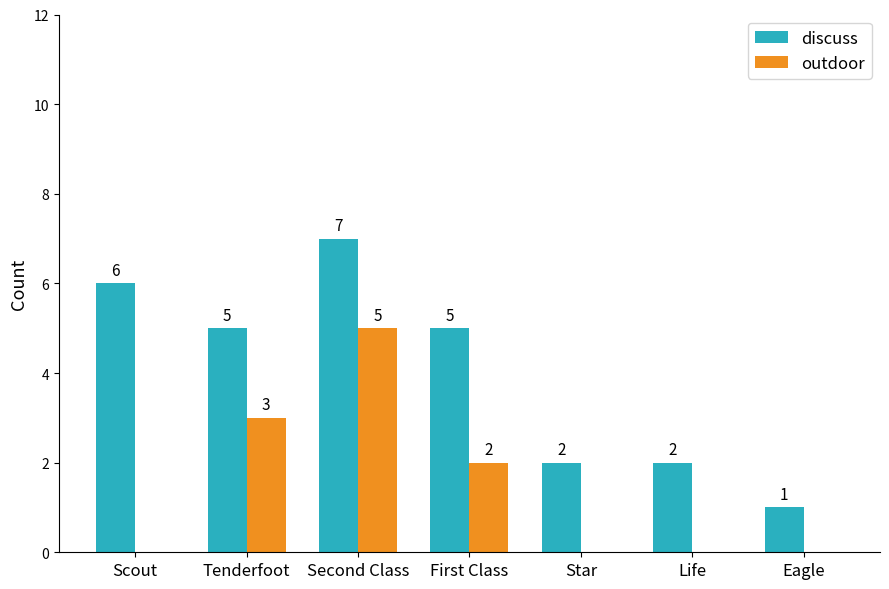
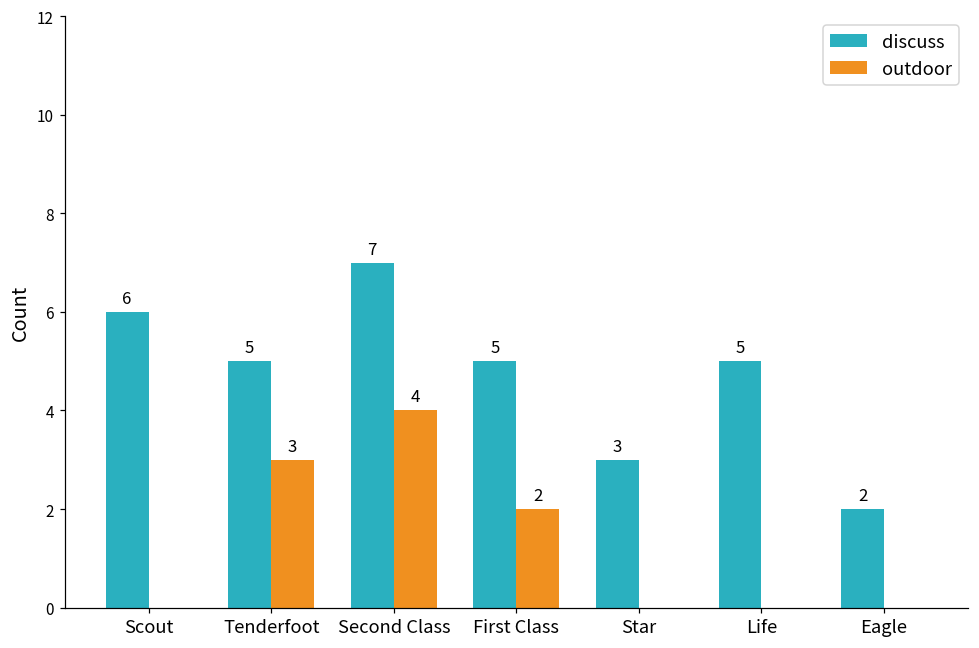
outdoor, Second Class: 5 -> 4
discuss, Star: 2 -> 3
discuss, Life: 2 -> 5
discuss, Eagle: 1 -> 2
